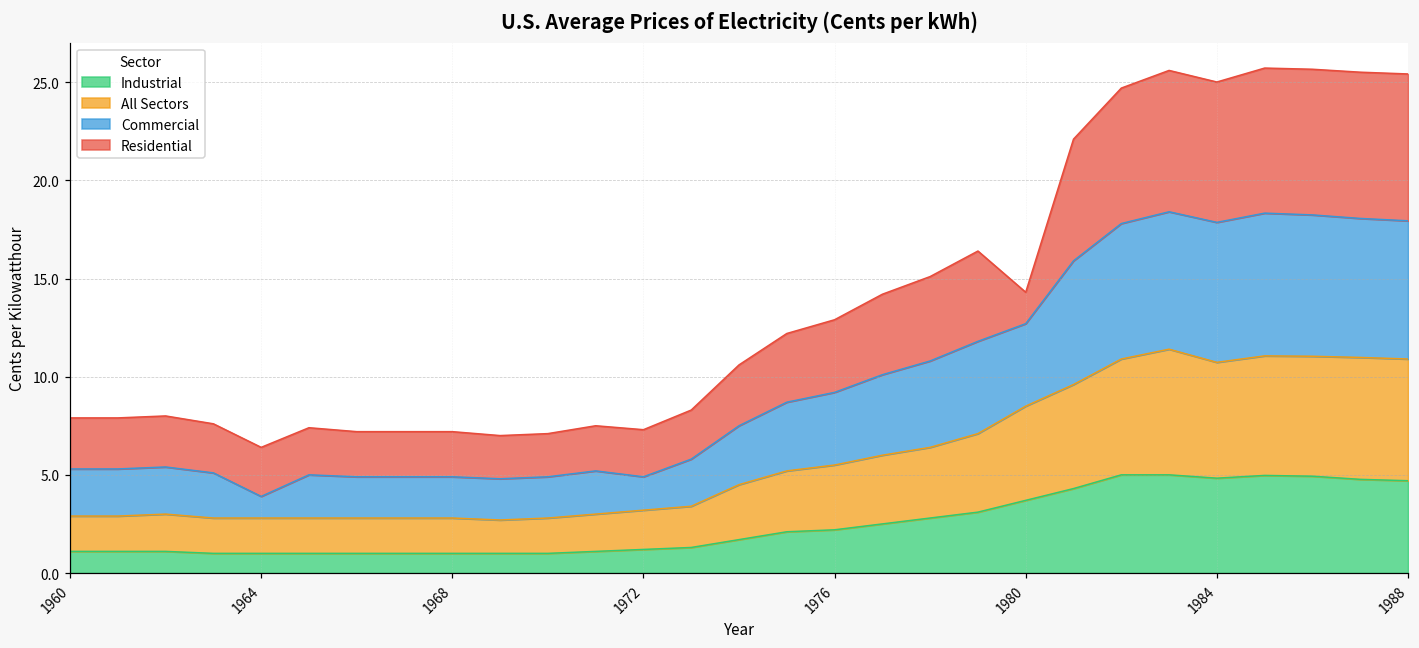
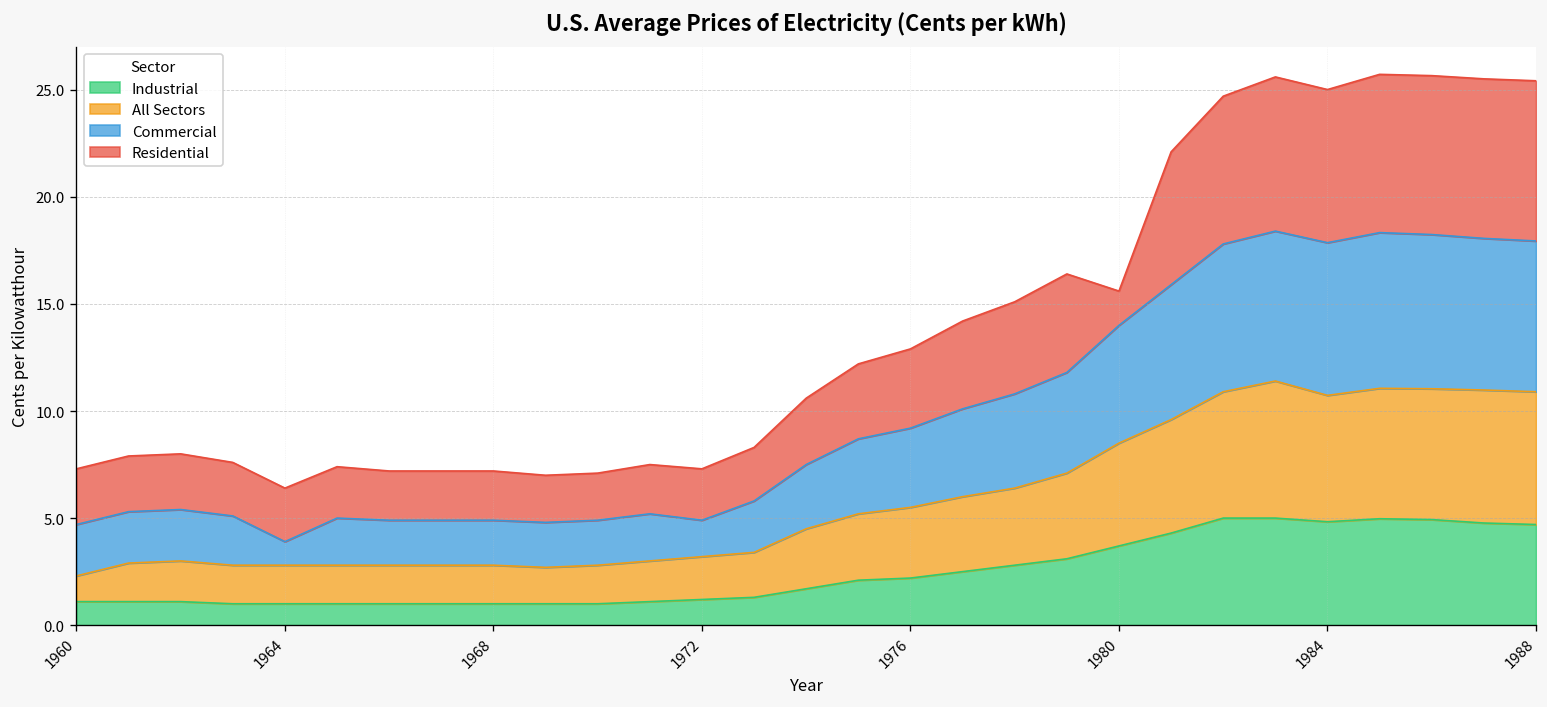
All Sectors, 1960: 1.8 -> 1.2
Commercial, 1980: 4.2 -> 5.5
